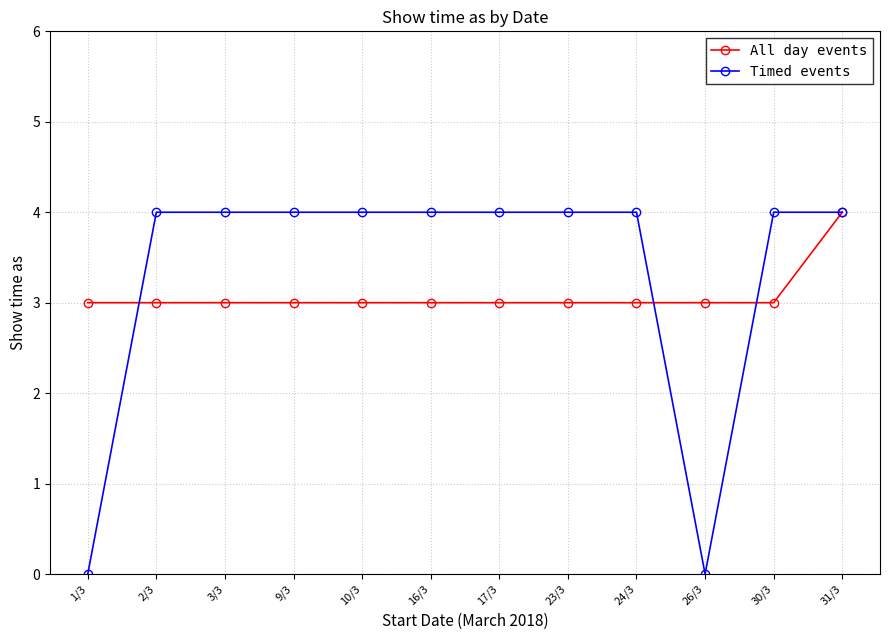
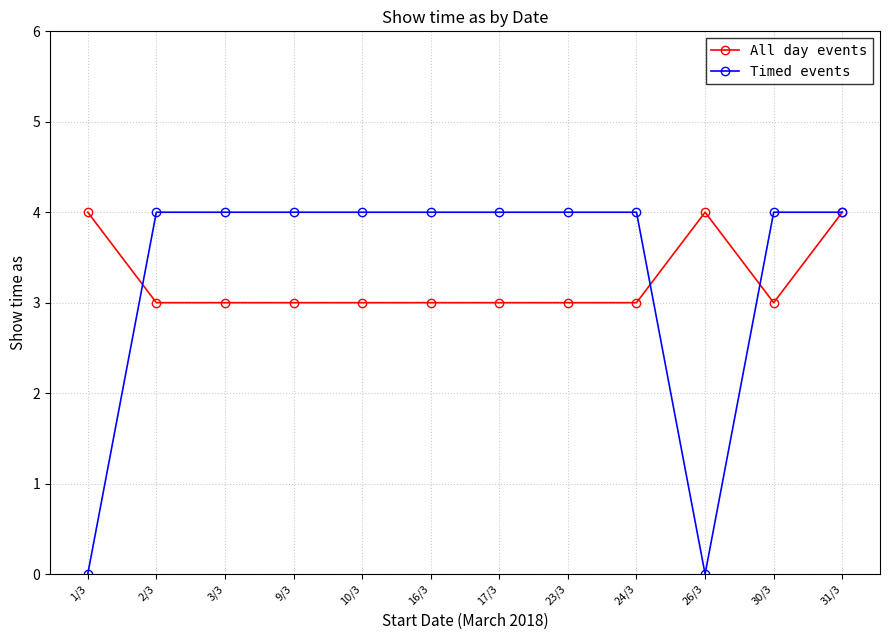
All day events, 1/3: 3 -> 4
All day events, 26/3: 3 -> 4
